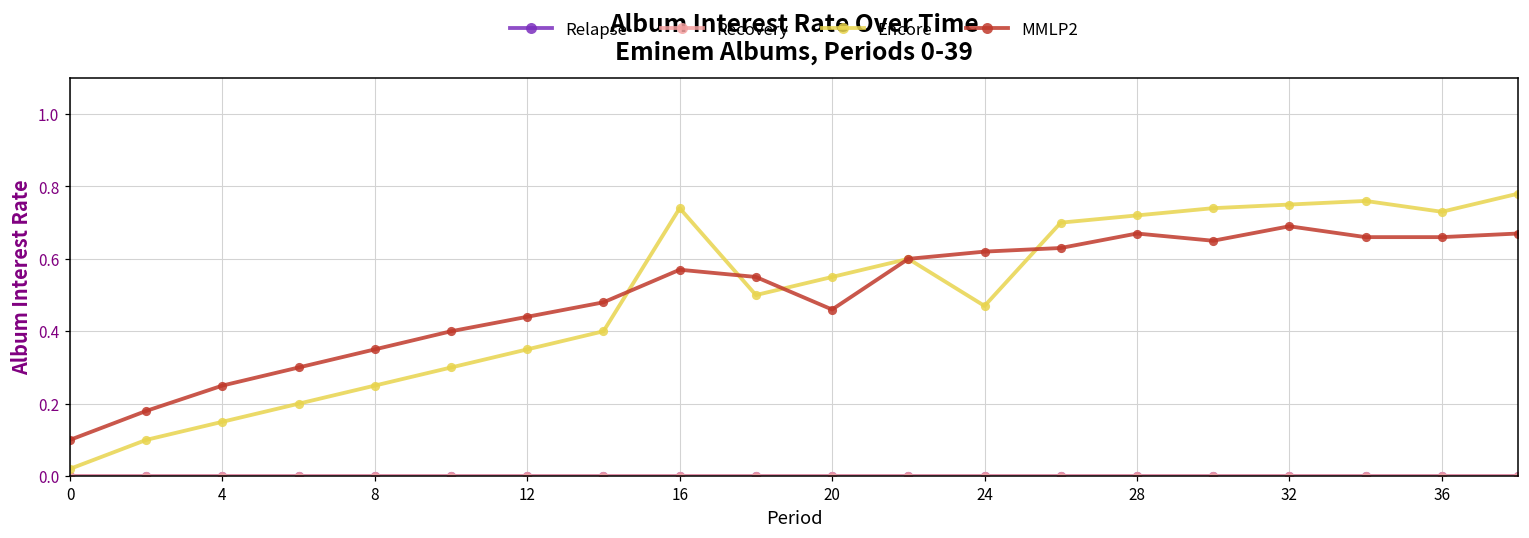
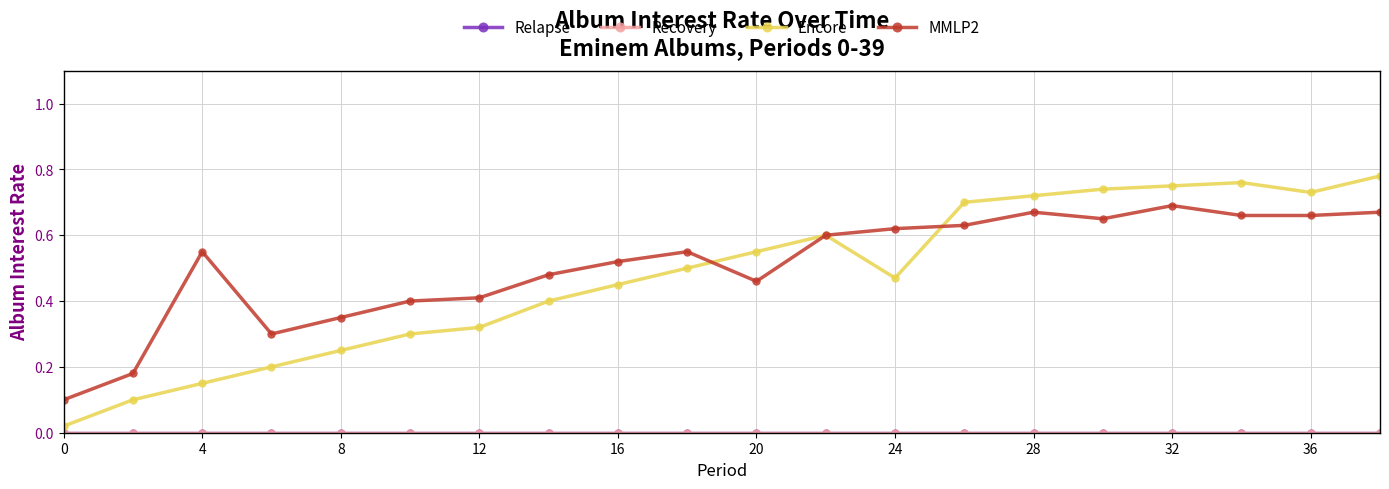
MMLP2, 4: 0.25 -> 0.55
Encore, 12: 0.35 -> 0.32
MMLP2, 12: 0.44 -> 0.41
Encore, 16: 0.74 -> 0.45
MMLP2, 16: 0.57 -> 0.52
